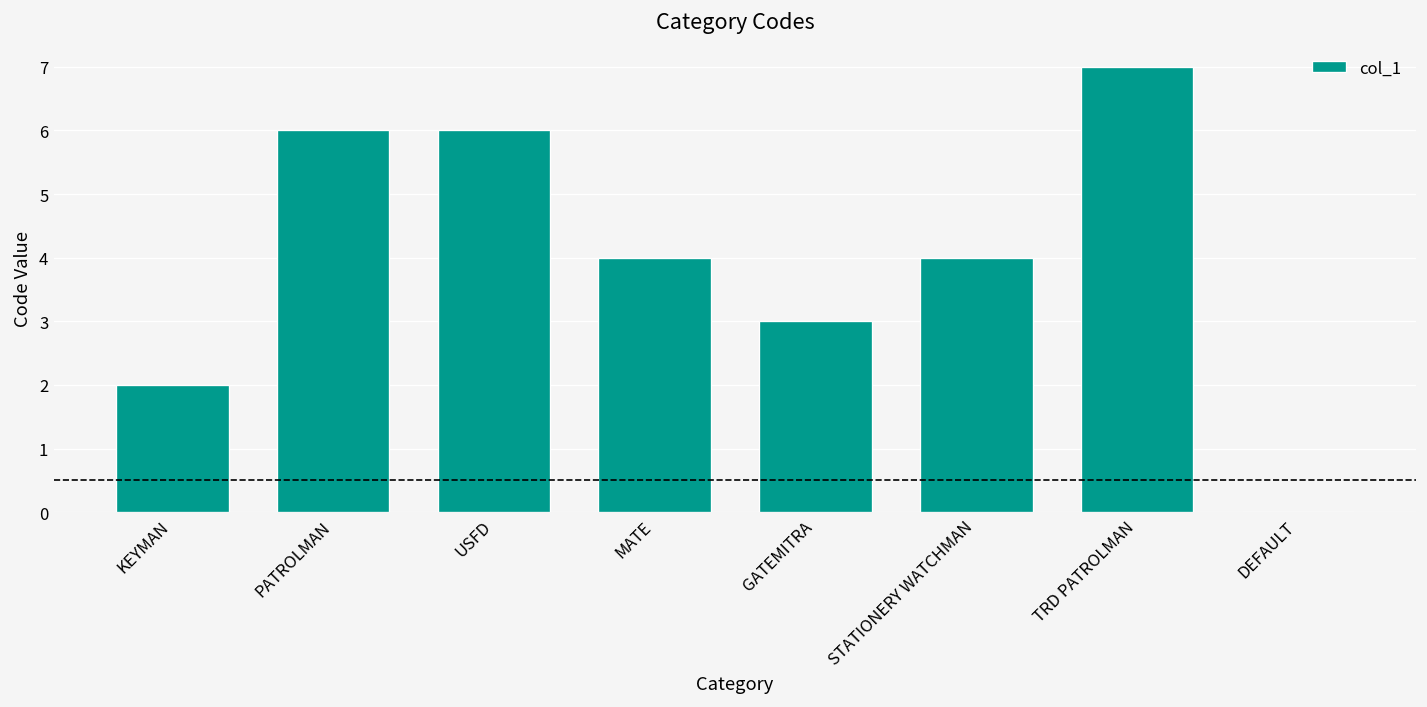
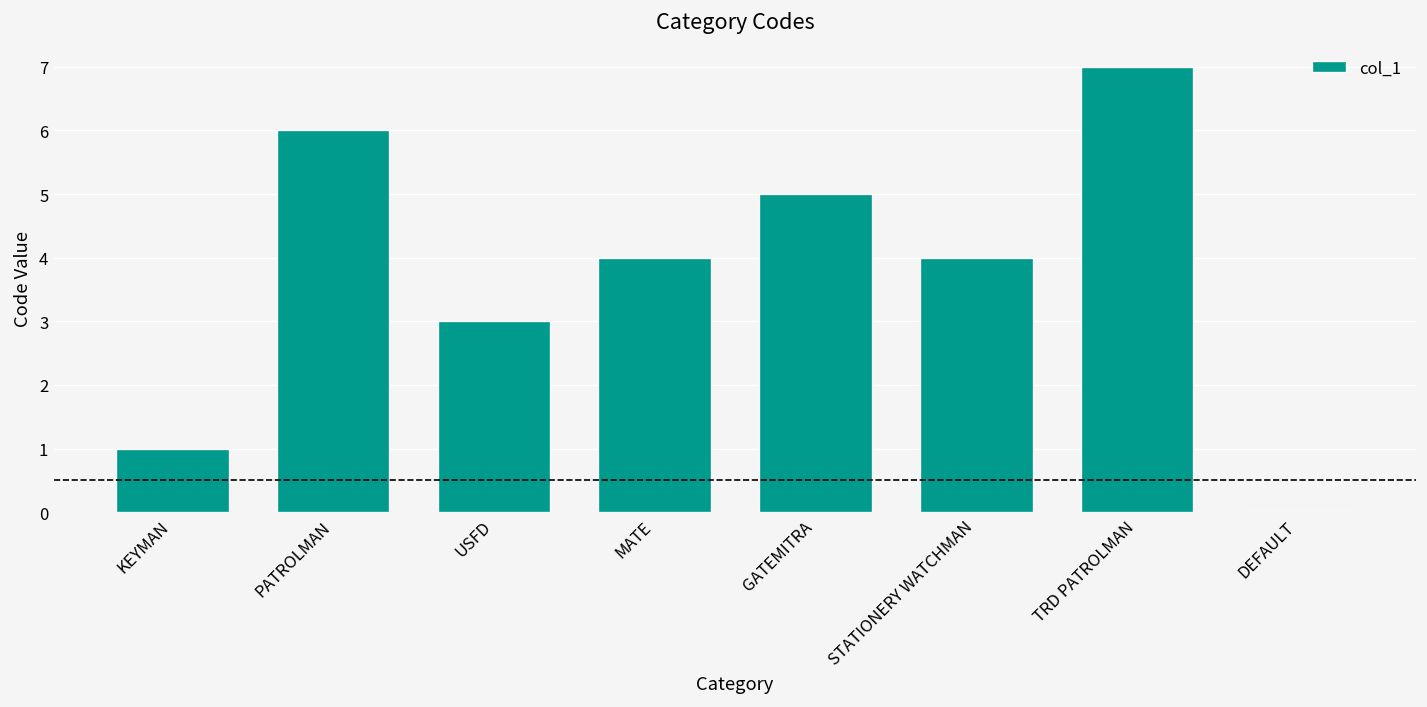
KEYMAN: 2 -> 1
USFD: 6 -> 3
GATEMITRA: 3 -> 5
